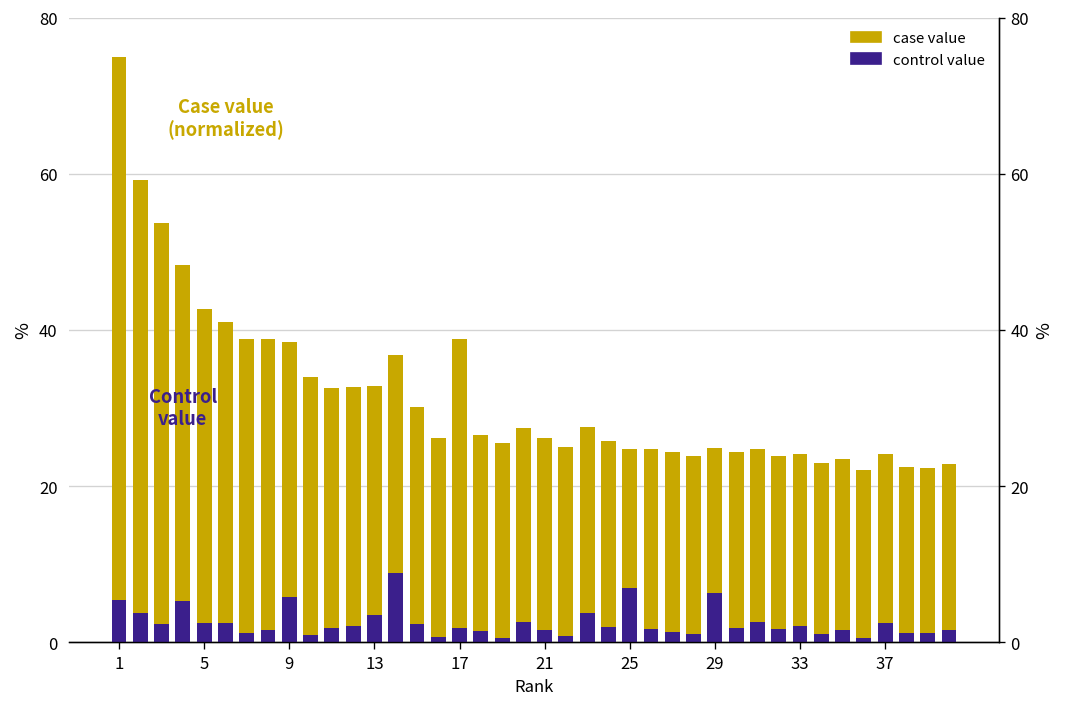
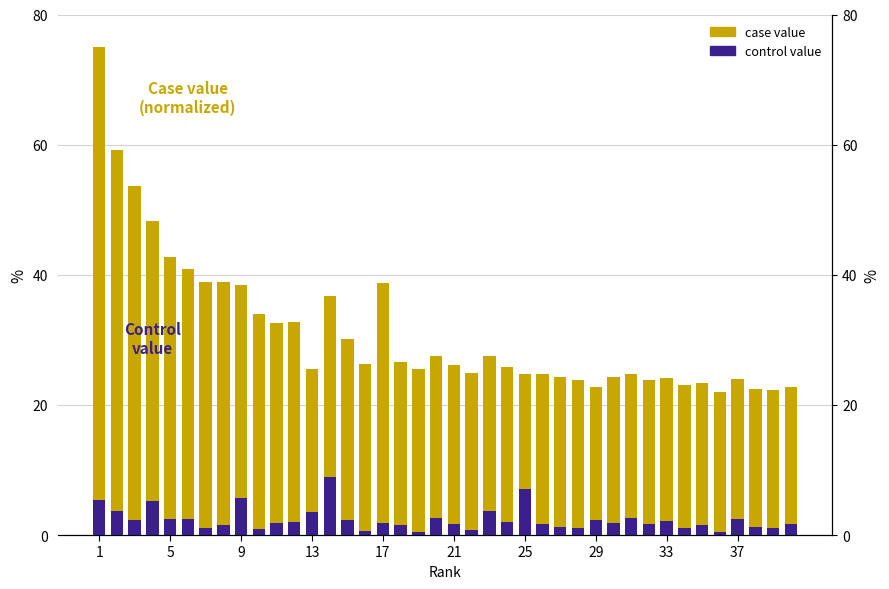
case value, 13: 33 -> 26
case value, 29: 25 -> 23
control value, 29: 6 -> 2
